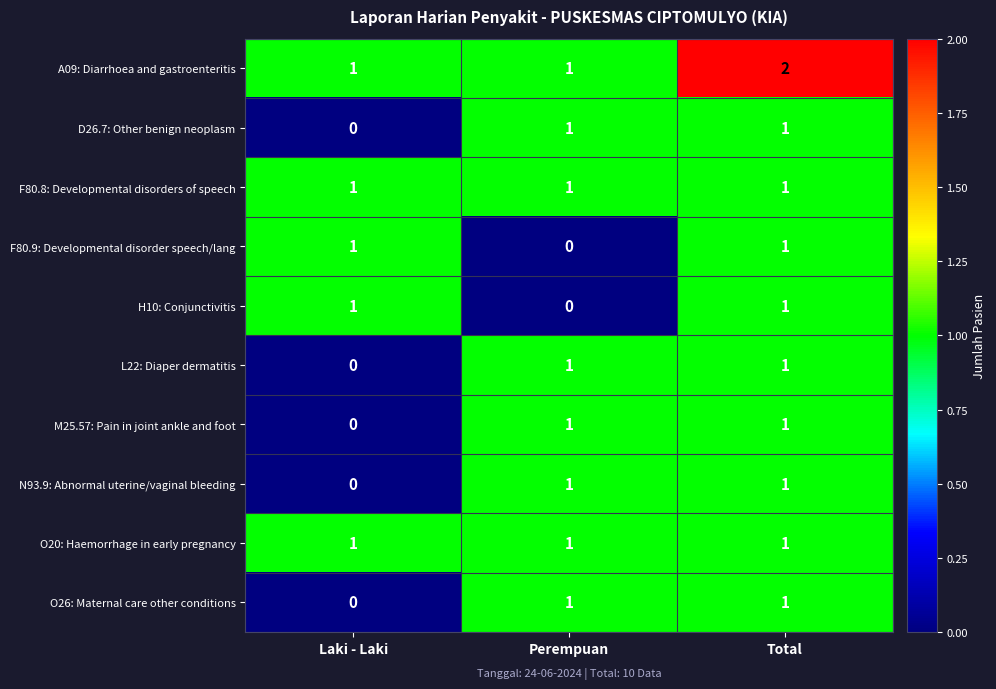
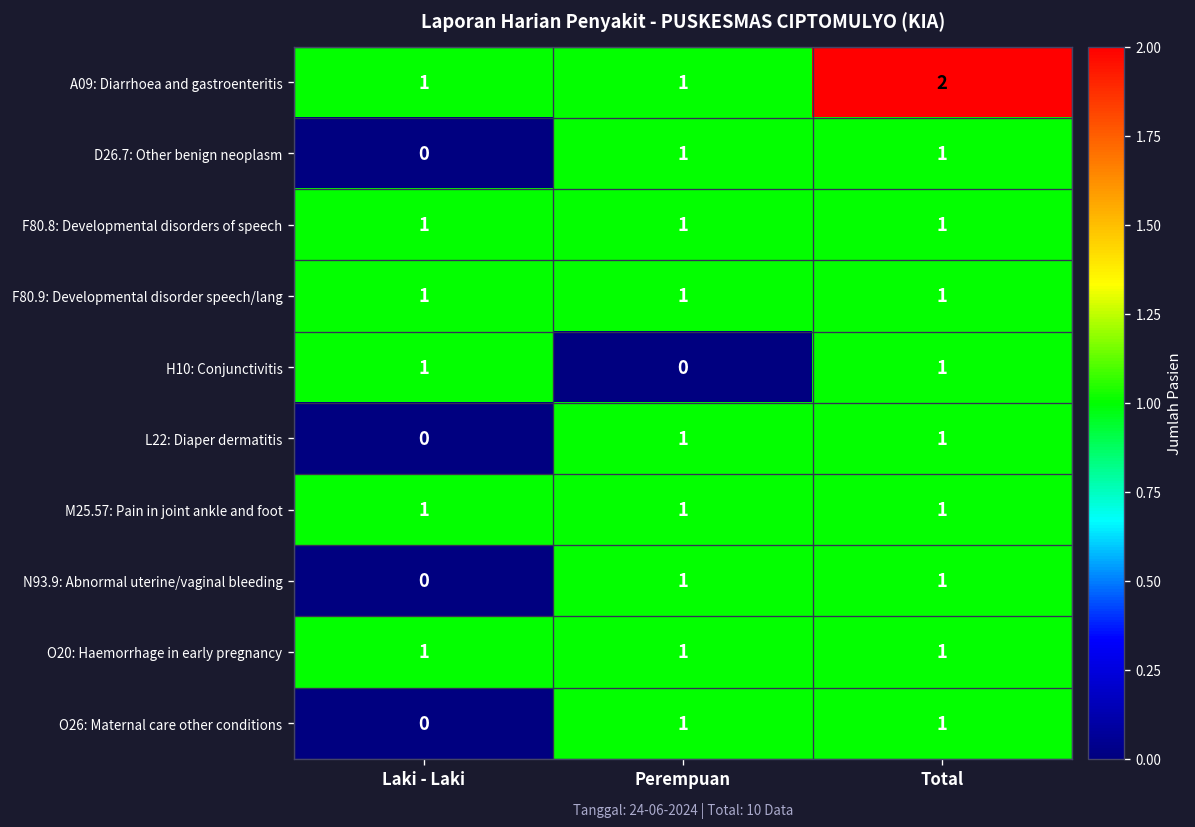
F80.9: Developmental disorder speech/lang, Perempuan: 0 -> 1
M25.57: Pain in joint ankle and foot, Laki - Laki: 0 -> 1
